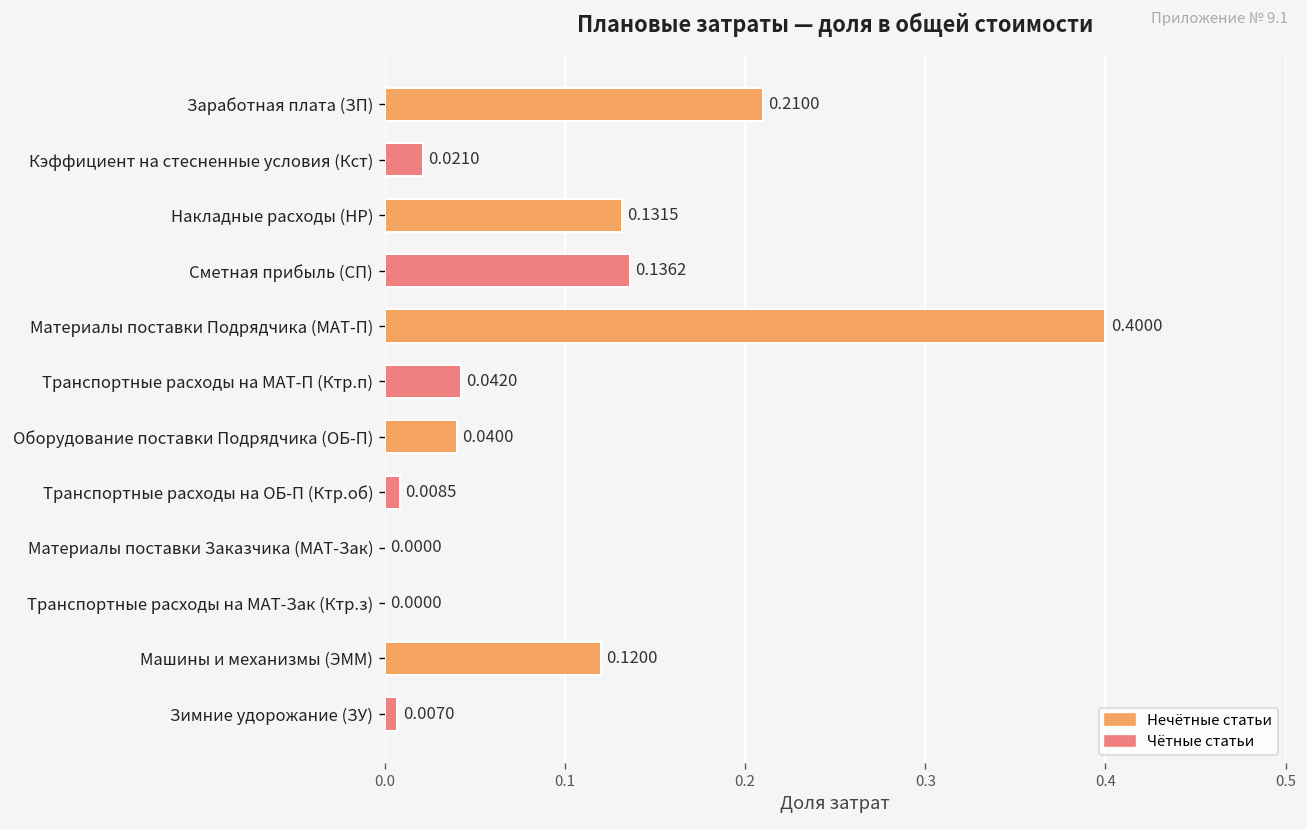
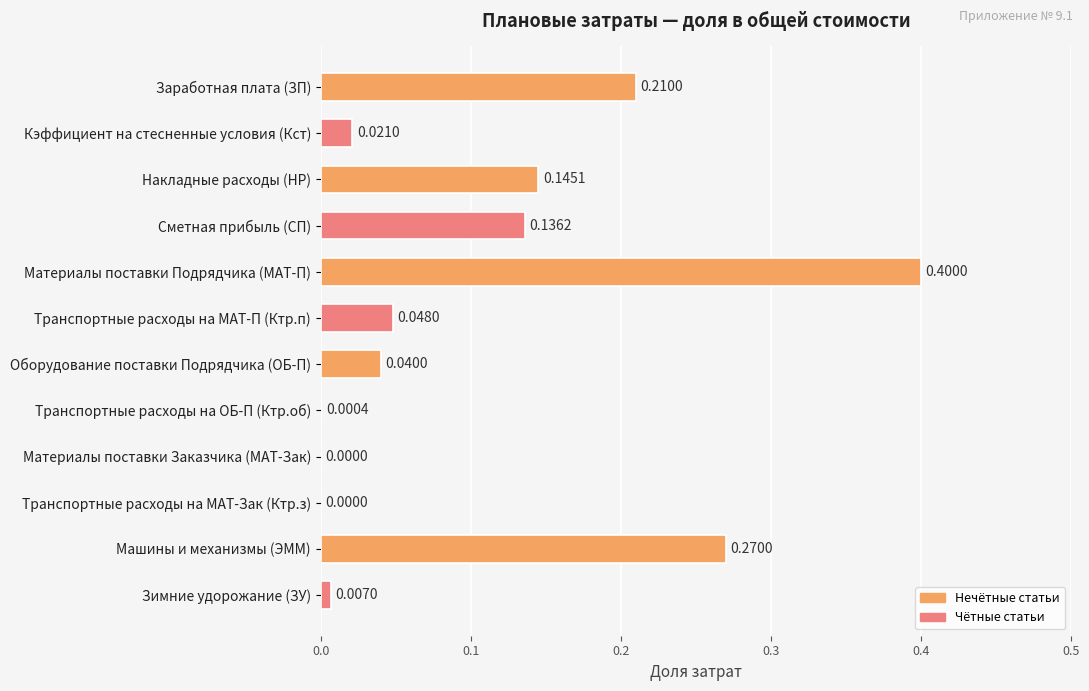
Накладные расходы (НР): 0.1315 -> 0.1451
Транспортные расходы на МАТ-П (Ктр.п): 0.0420 -> 0.0480
Транспортные расходы на ОБ-П (Ктр.об): 0.0085 -> 0.0004
Машины и механизмы (ЭММ): 0.1200 -> 0.2700
